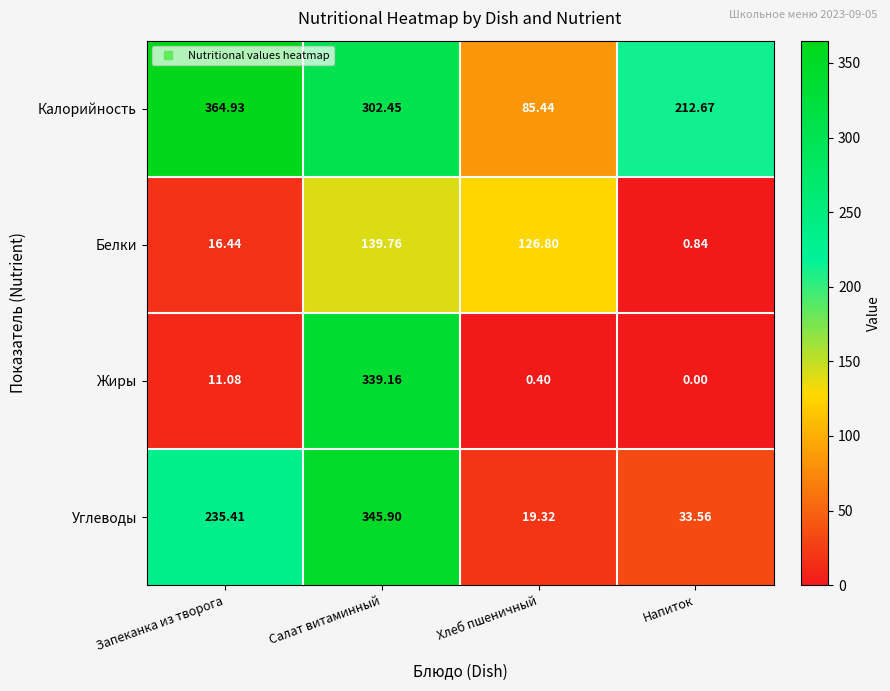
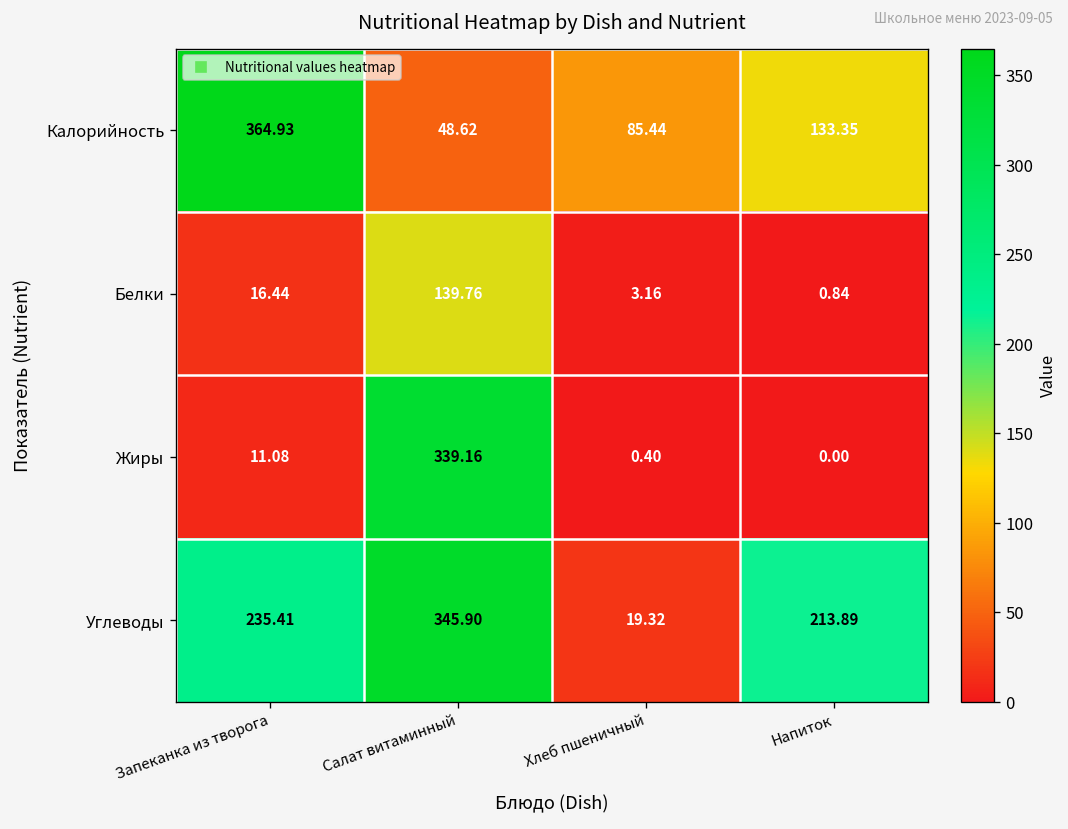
Калорийность, Салат витаминный: 302.45 -> 48.62
Калорийность, Напиток: 212.67 -> 133.35
Белки, Хлеб пшеничный: 126.80 -> 3.16
Углеводы, Напиток: 33.56 -> 213.89
